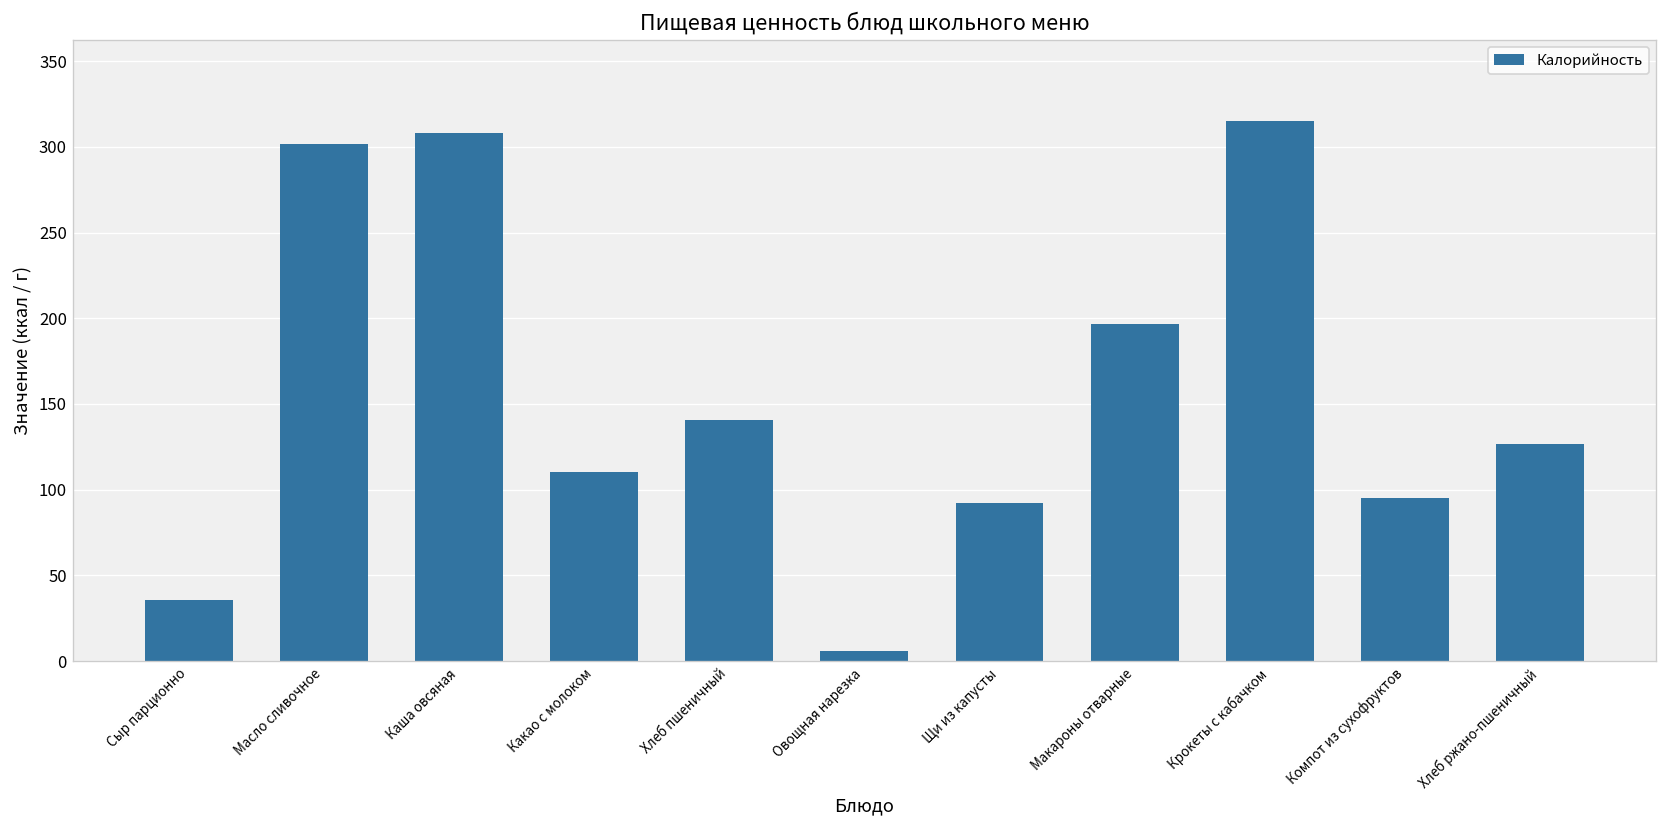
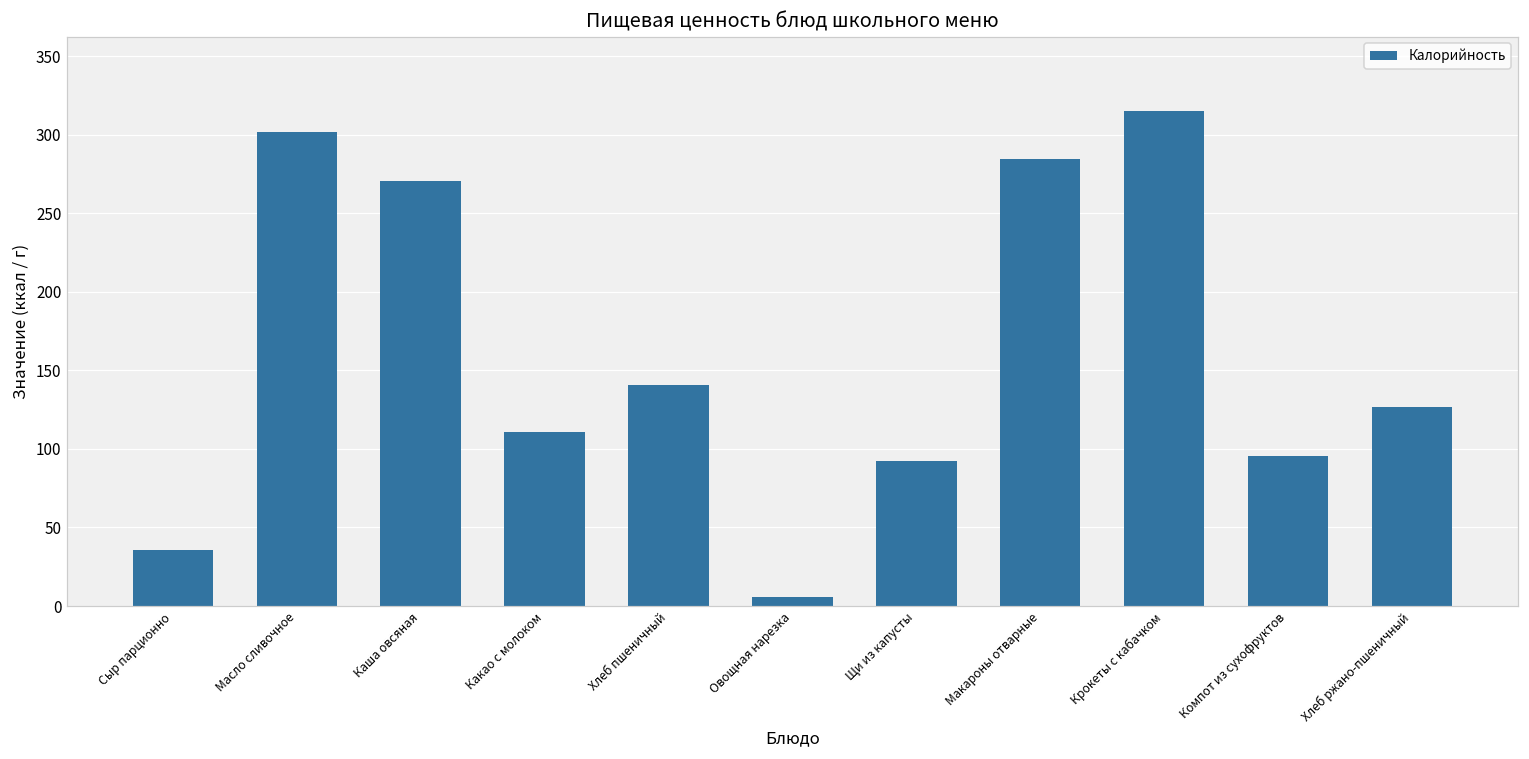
Каша овсяная: 308 -> 271
Макароны отварные: 197 -> 285
